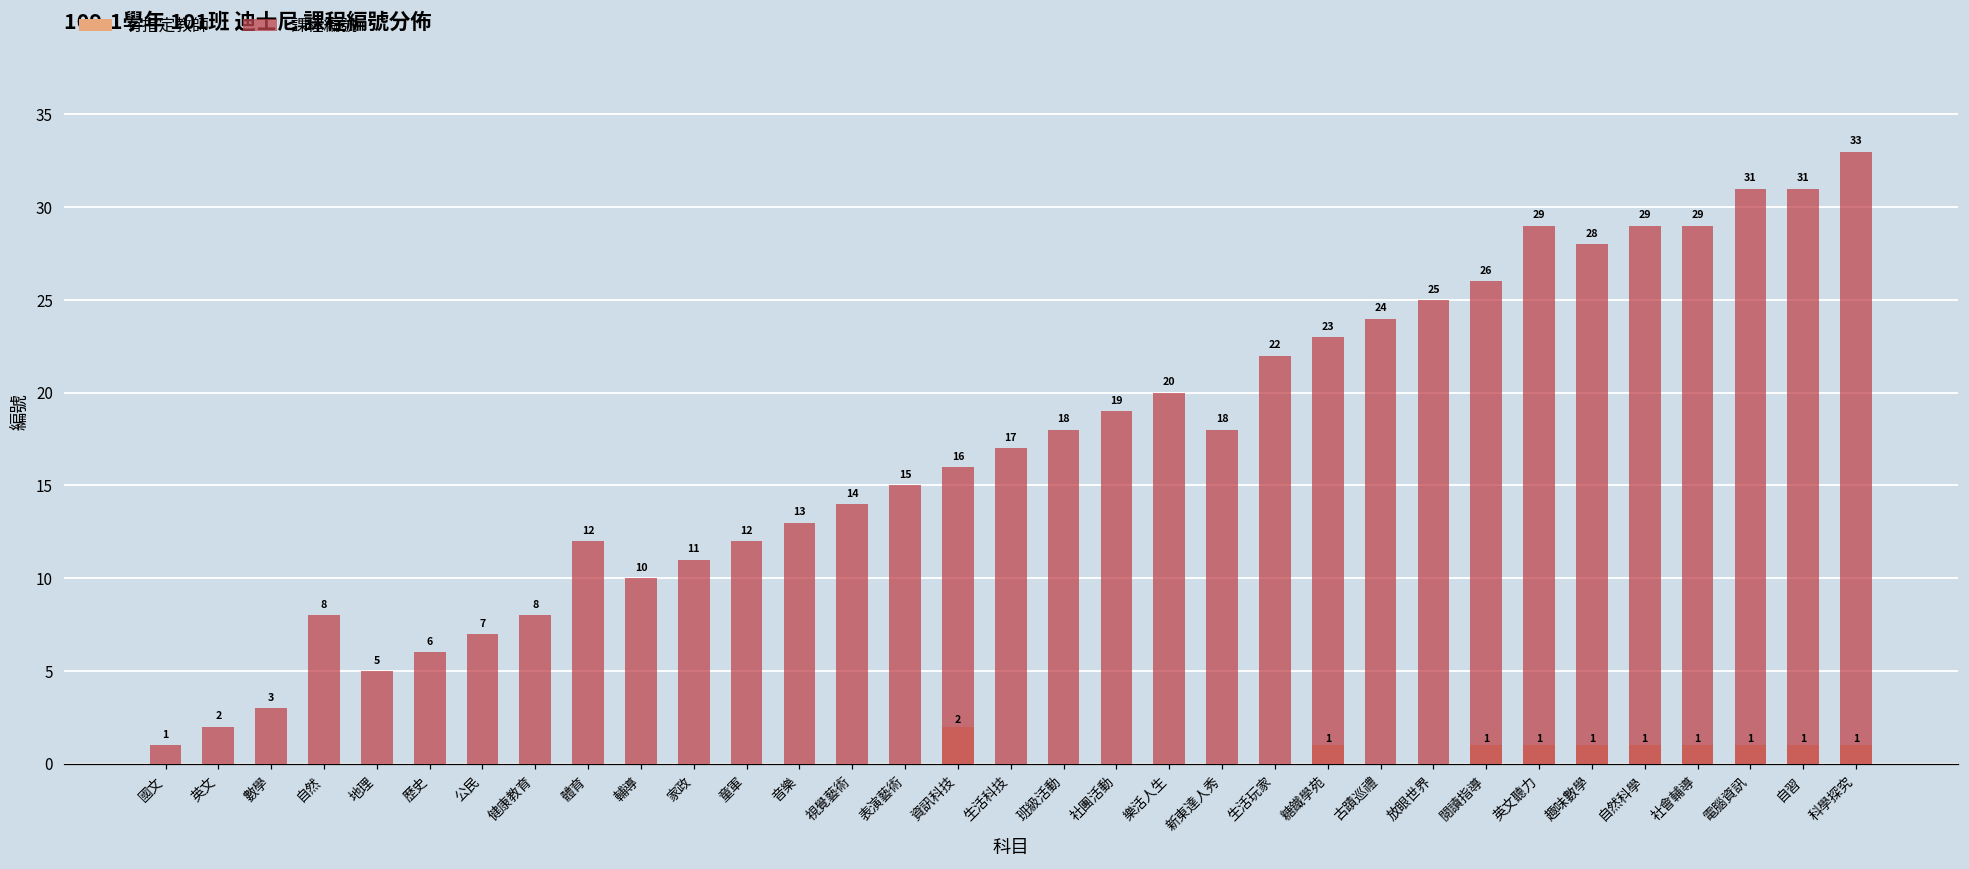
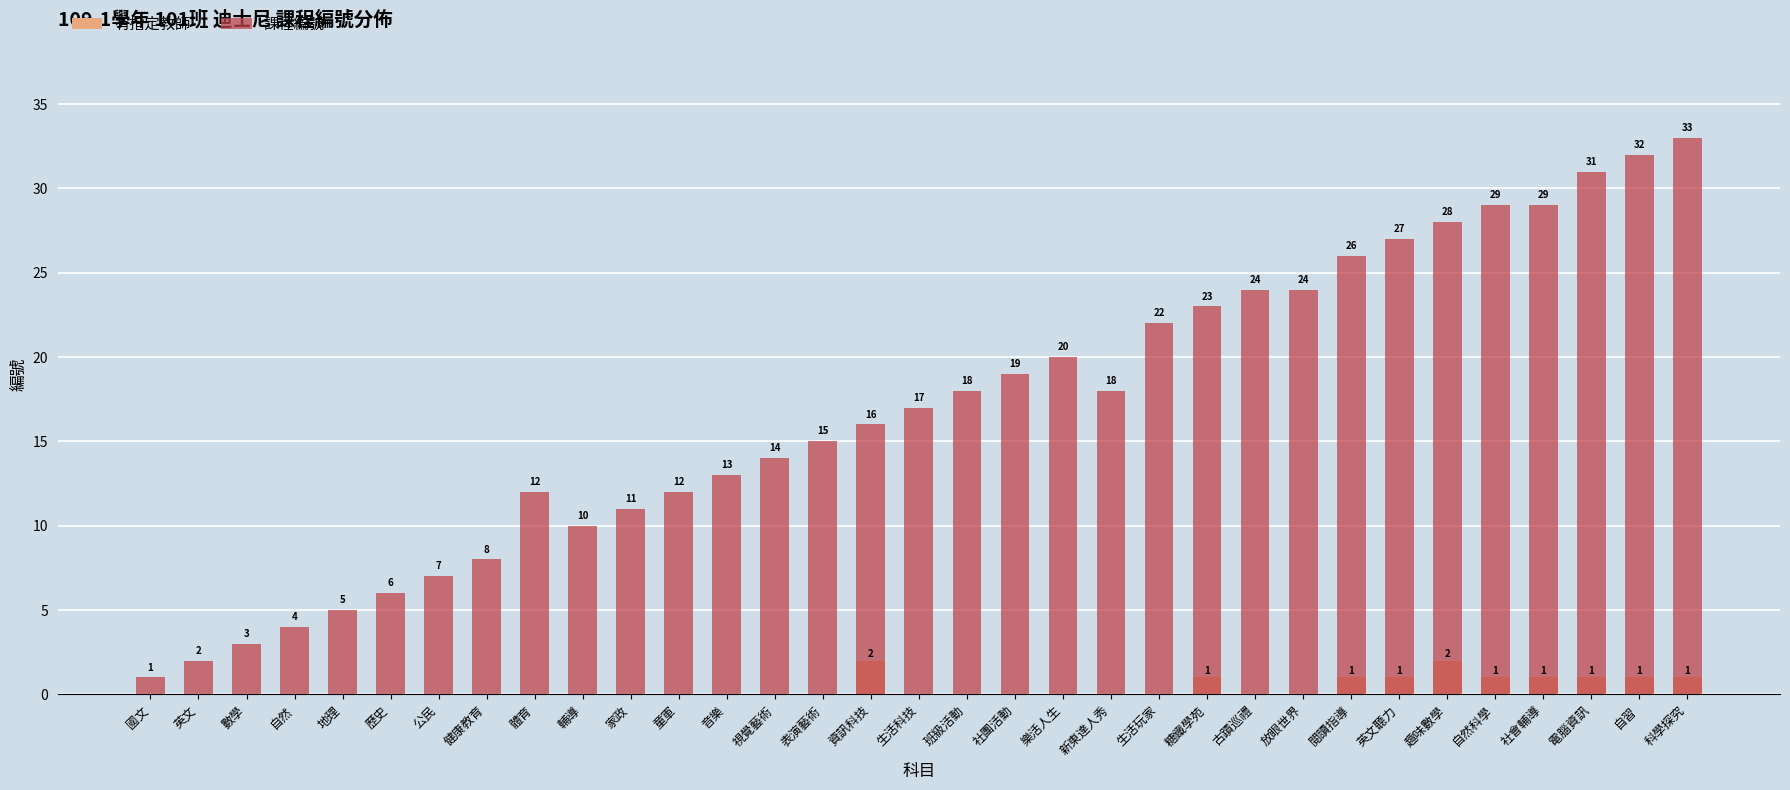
課程編號, 自然: 8 -> 4
課程編號, 放眼世界: 25 -> 24
課程編號, 英文聽力: 29 -> 27
有指定教師, 趣味數學: 1 -> 2
課程編號, 自習: 31 -> 32
